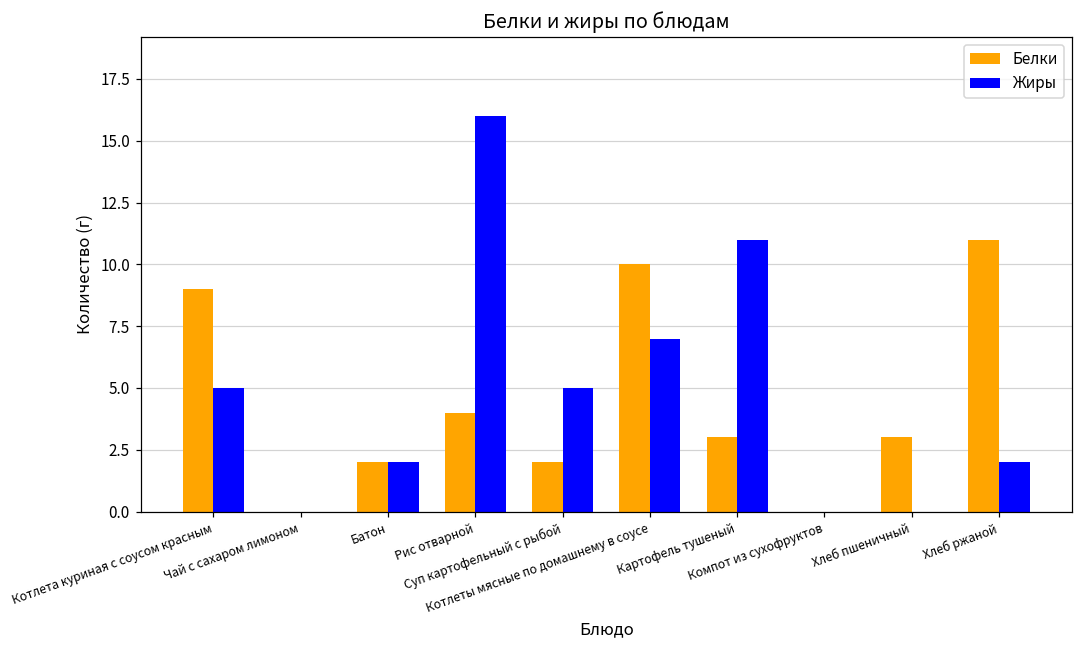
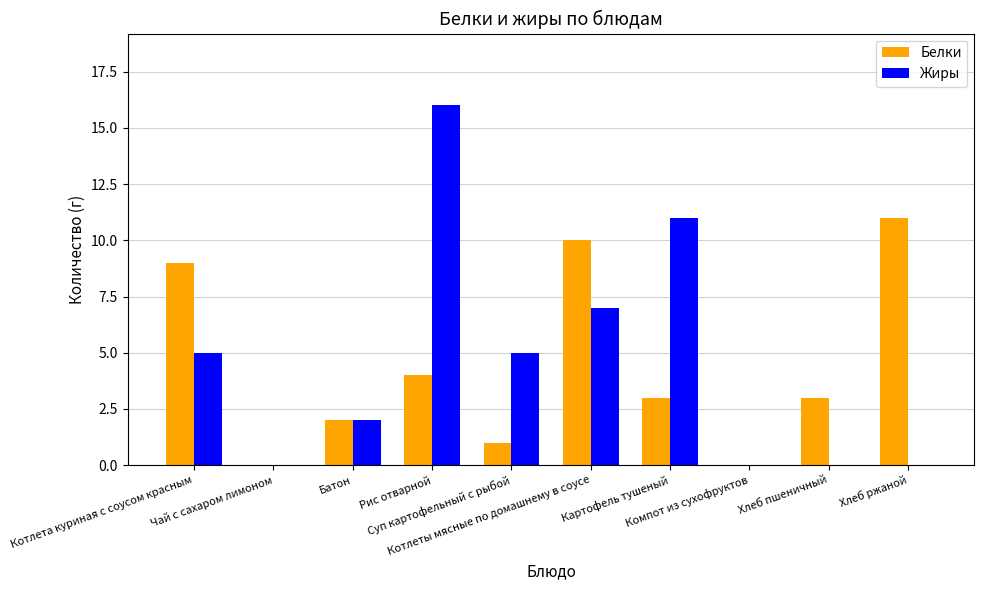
Белки, Суп картофельный с рыбой: 2 -> 1
Жиры, Хлеб ржаной: 2 -> 0
